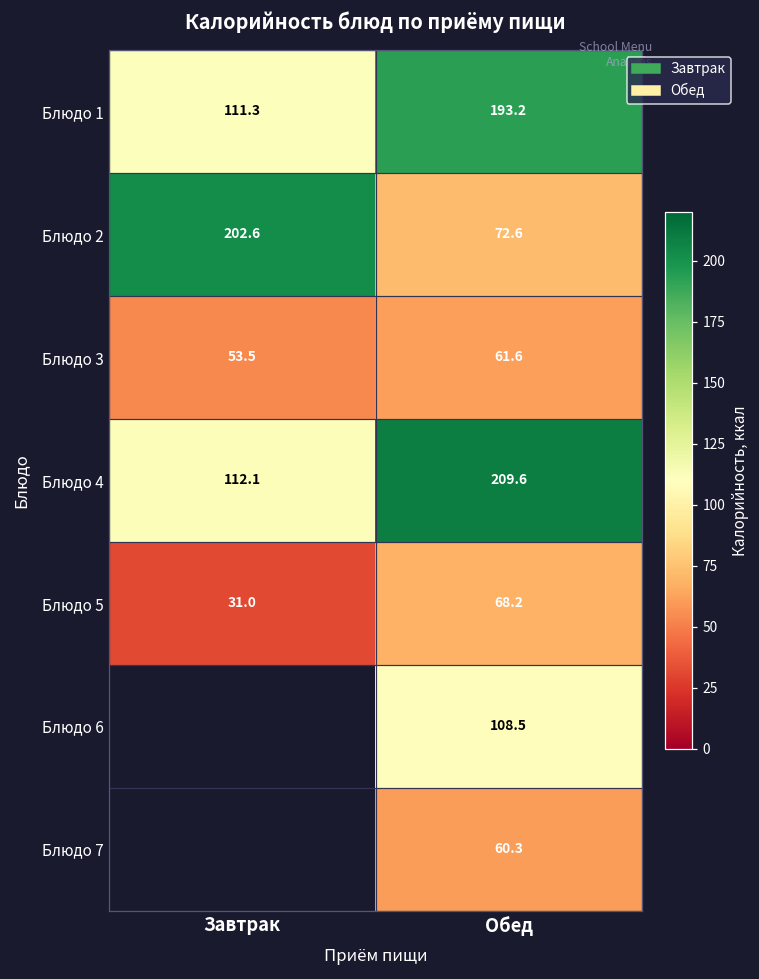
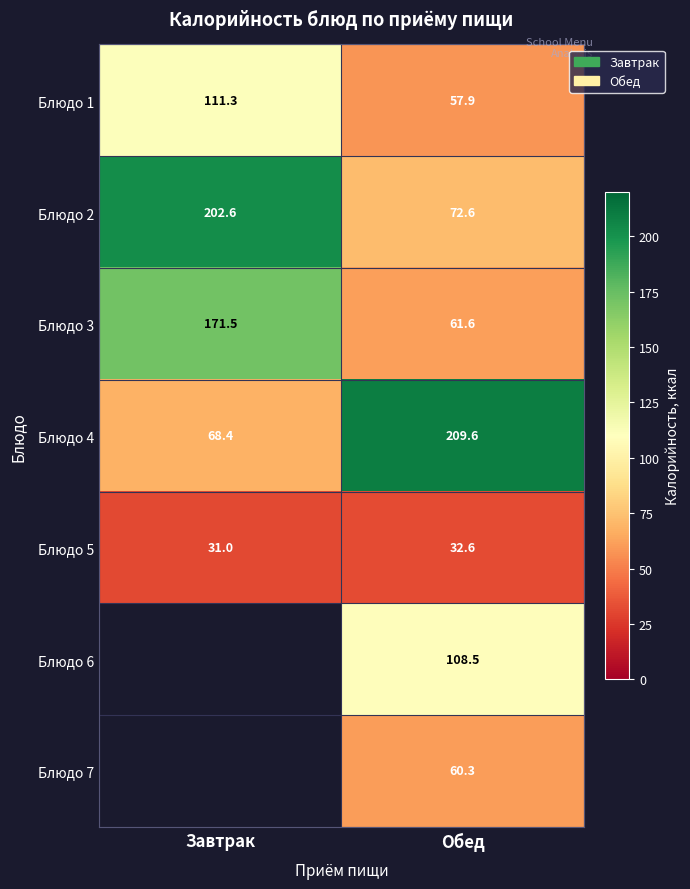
Блюдо 1, Обед: 193.2 -> 57.9
Блюдо 3, Завтрак: 53.5 -> 171.5
Блюдо 4, Завтрак: 112.1 -> 68.4
Блюдо 5, Обед: 68.2 -> 32.6
